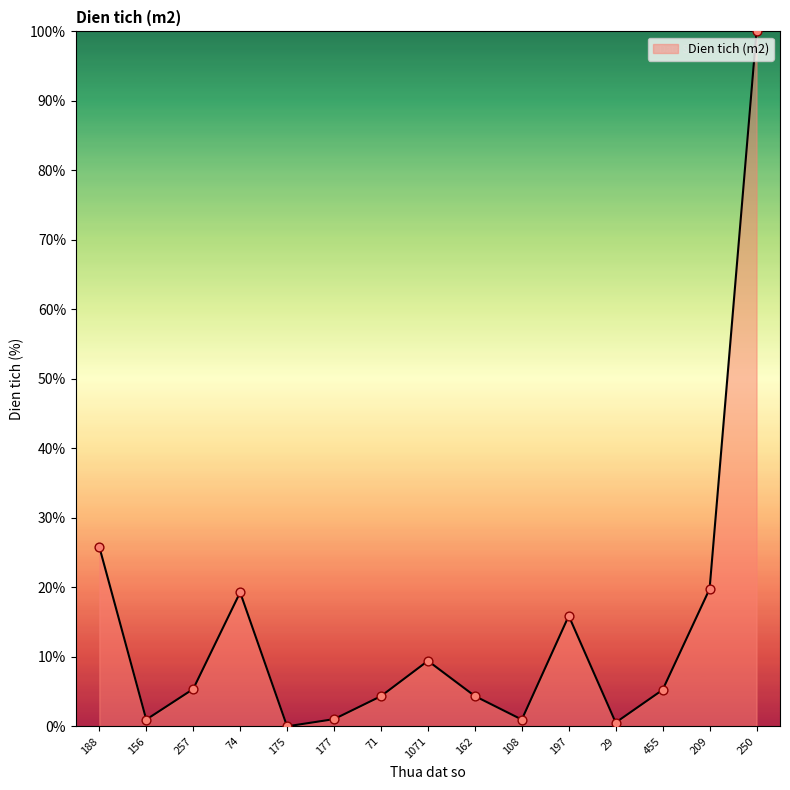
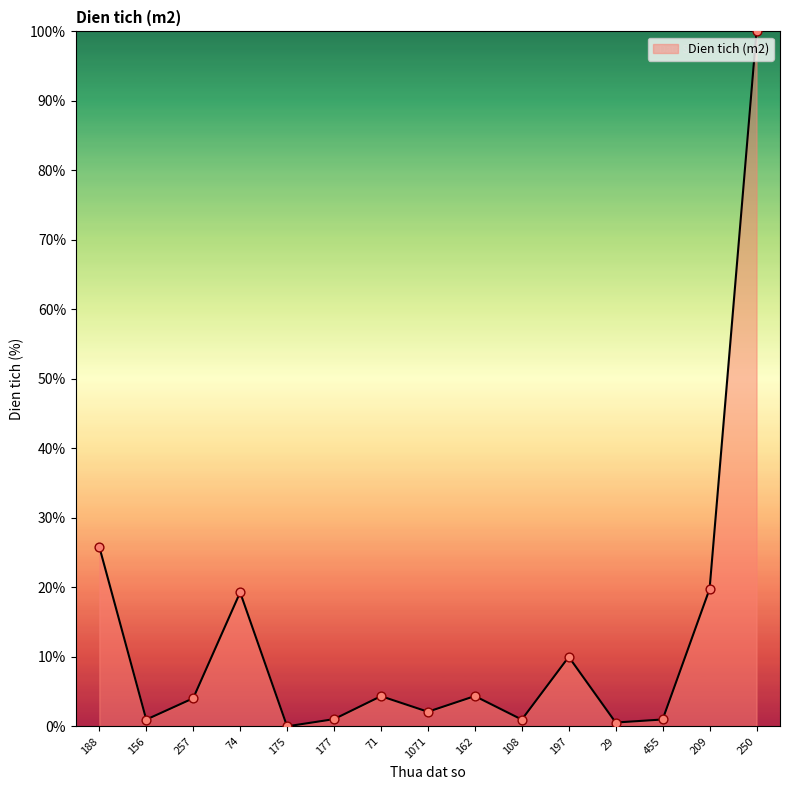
257: 5% -> 4%
1071: 9% -> 2%
197: 16% -> 10%
455: 5% -> 1%
